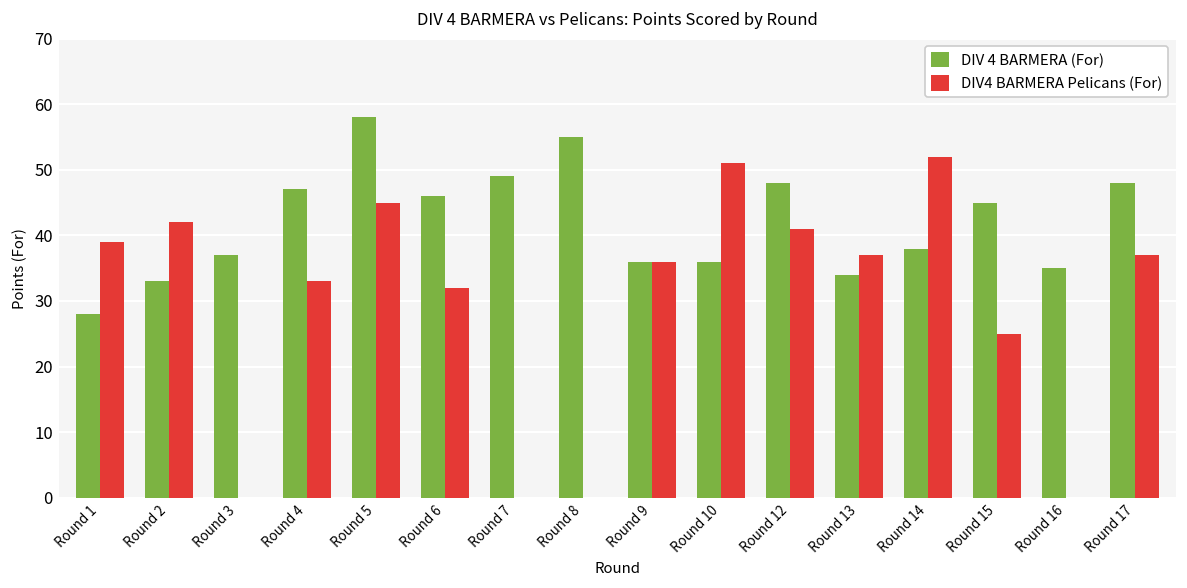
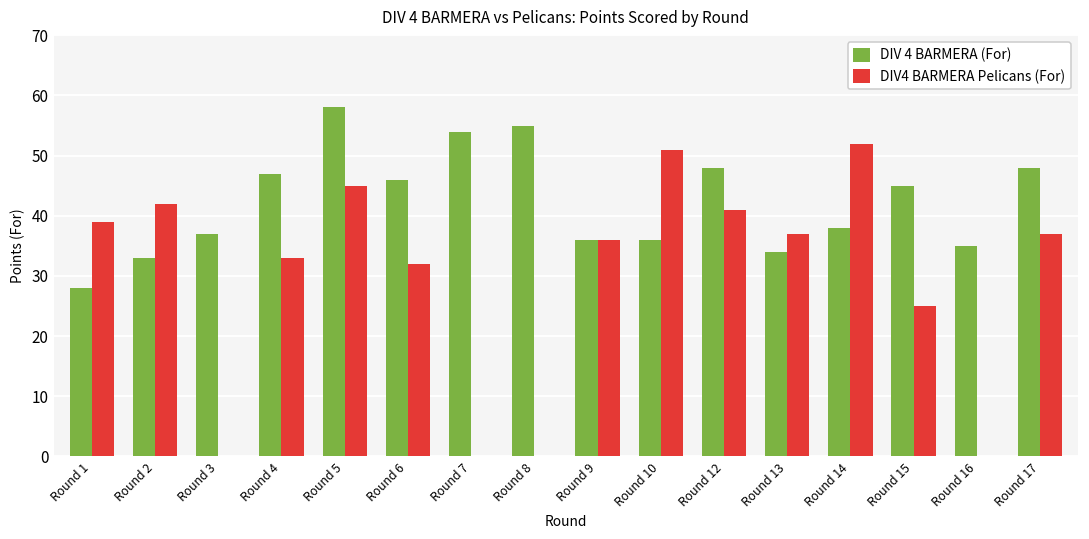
DIV 4 BARMERA (For), Round 7: 49 -> 54
